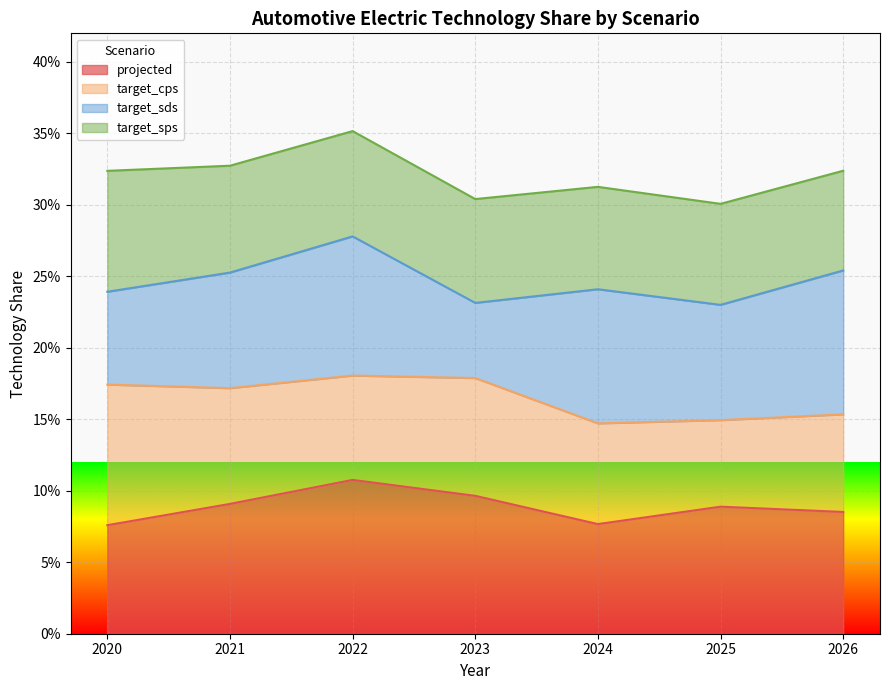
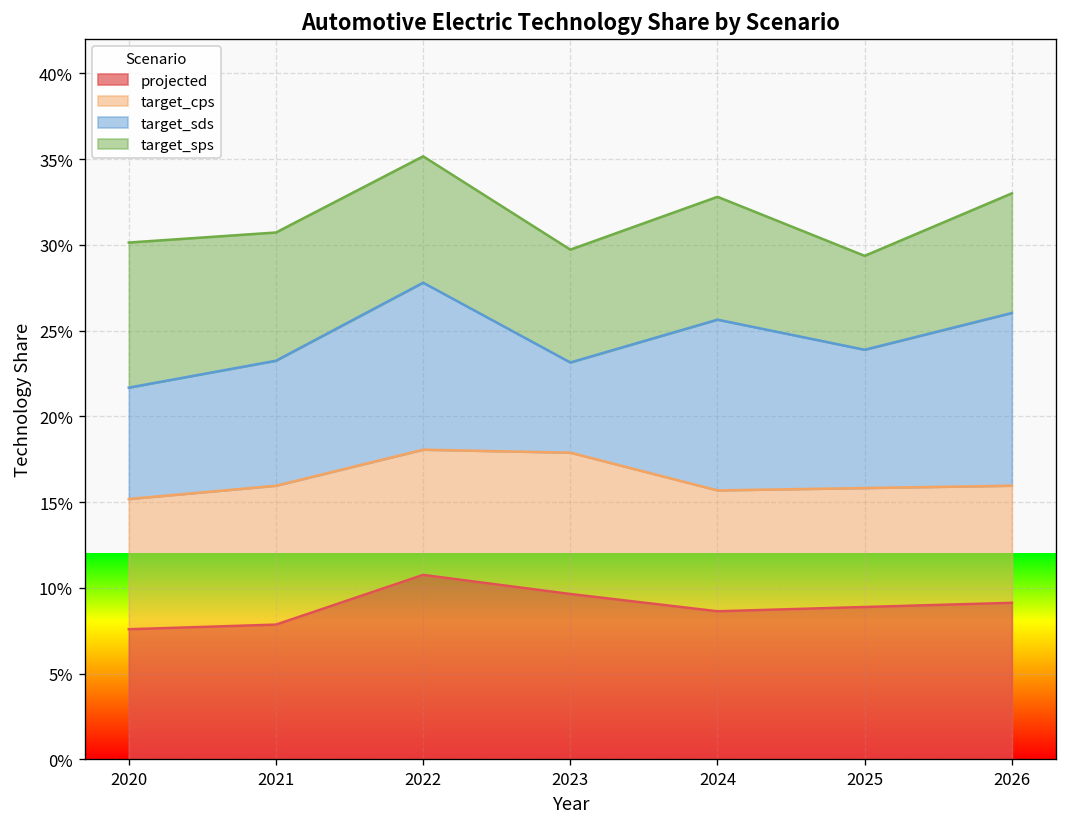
target_cps, 2020: 9.8% -> 7.6%
projected, 2021: 9.1% -> 7.9%
target_sds, 2021: 8.1% -> 7.3%
target_sps, 2023: 7.3% -> 6.6%
projected, 2024: 7.7% -> 8.6%
target_sds, 2024: 9.4% -> 10.0%
target_cps, 2025: 6.1% -> 6.9%
target_sps, 2025: 7.1% -> 5.5%
projected, 2026: 8.5% -> 9.1%
